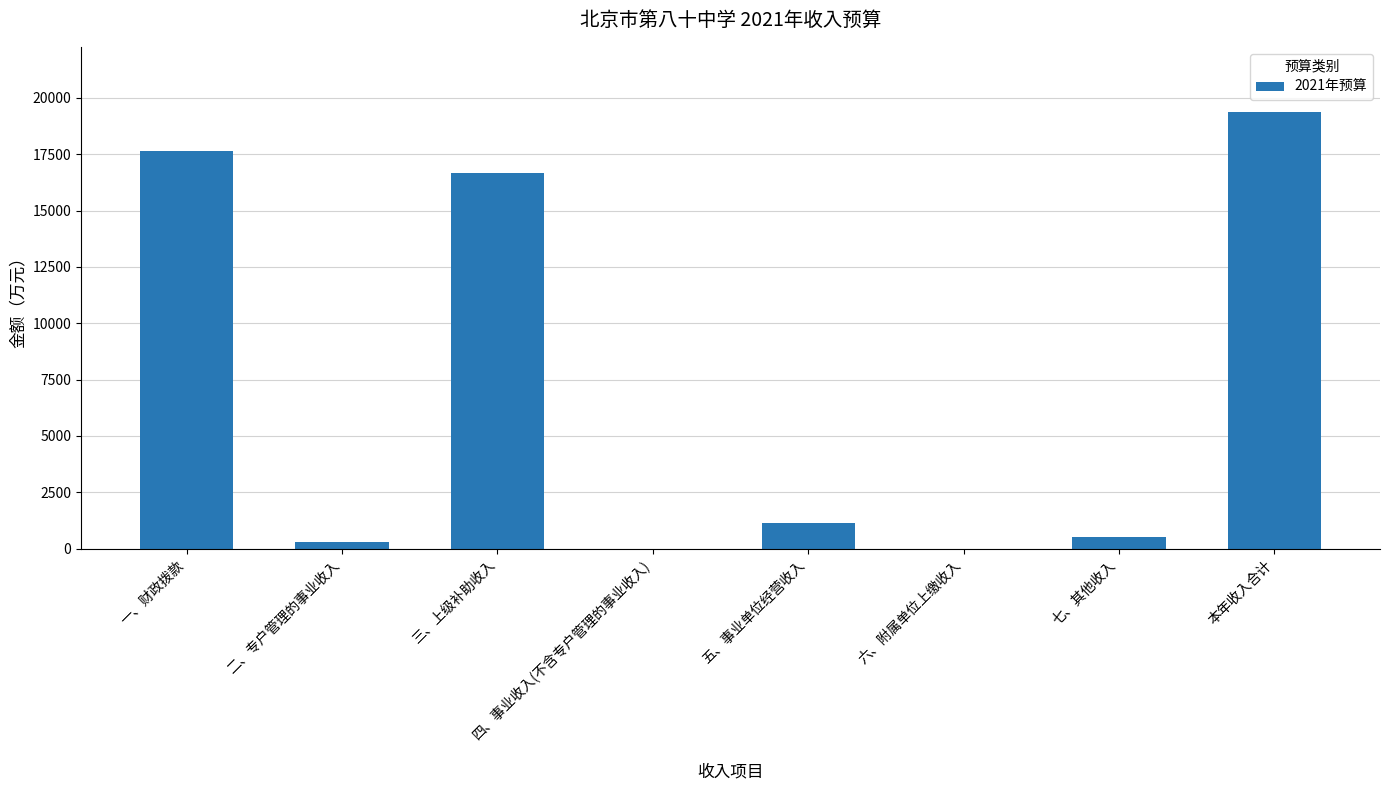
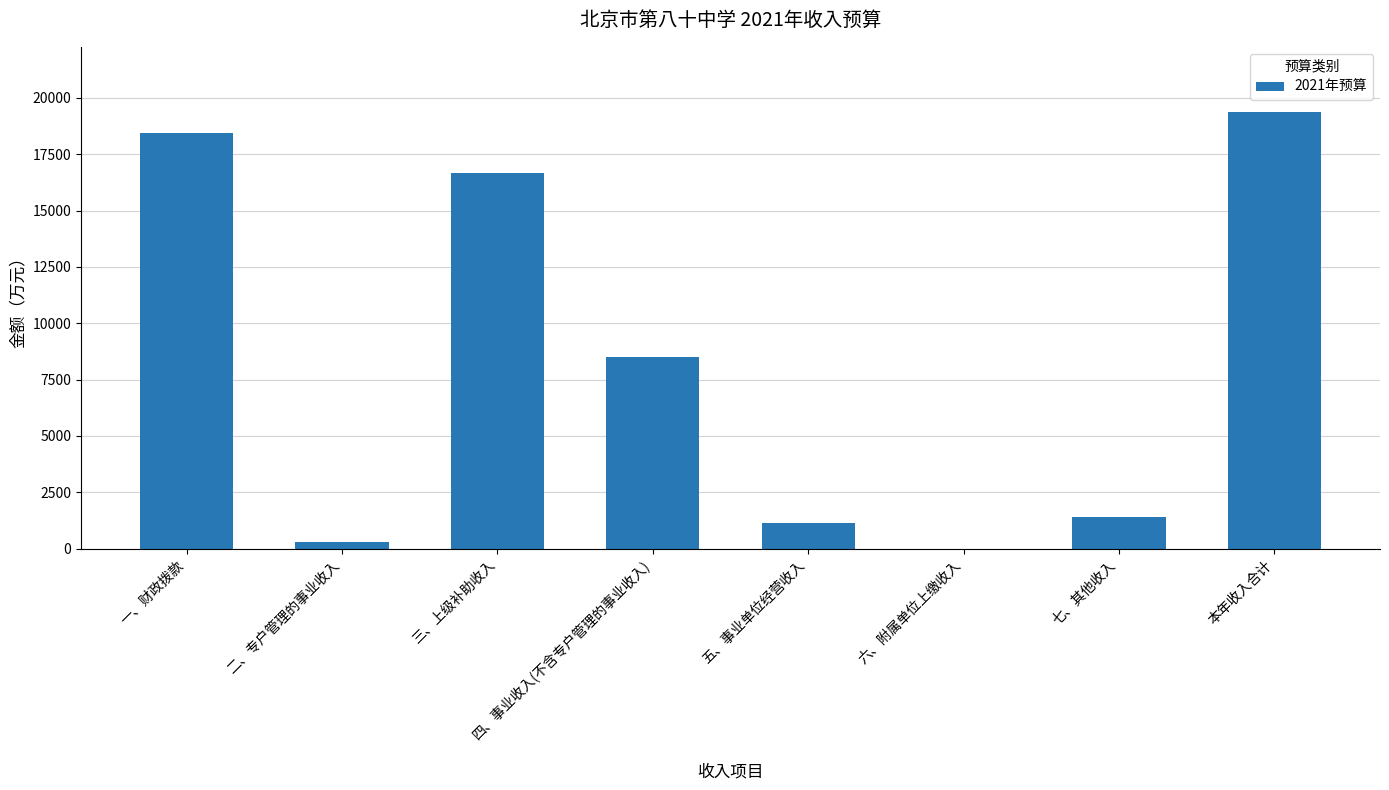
一、财政拨款: 17600 -> 18400
四、事业收入(不含专户管理的事业收入): 0 -> 8500
七、其他收入: 500 -> 1400
